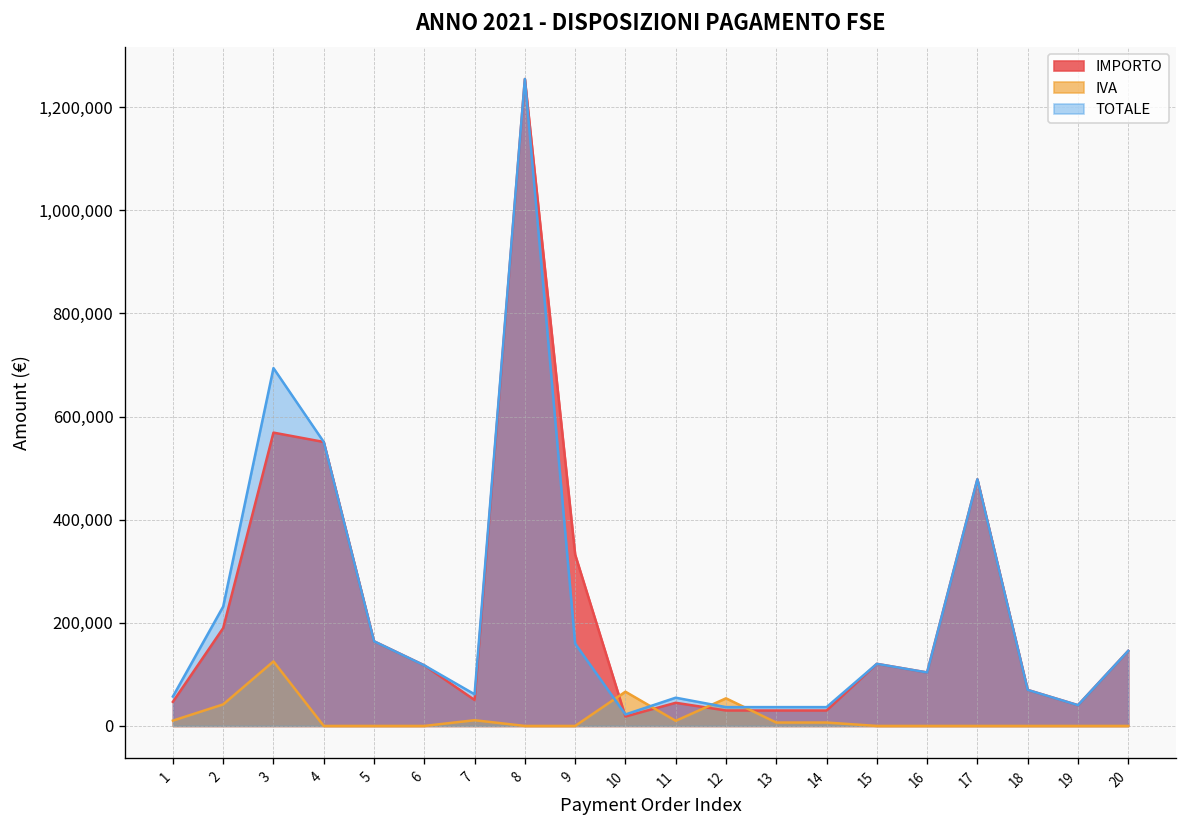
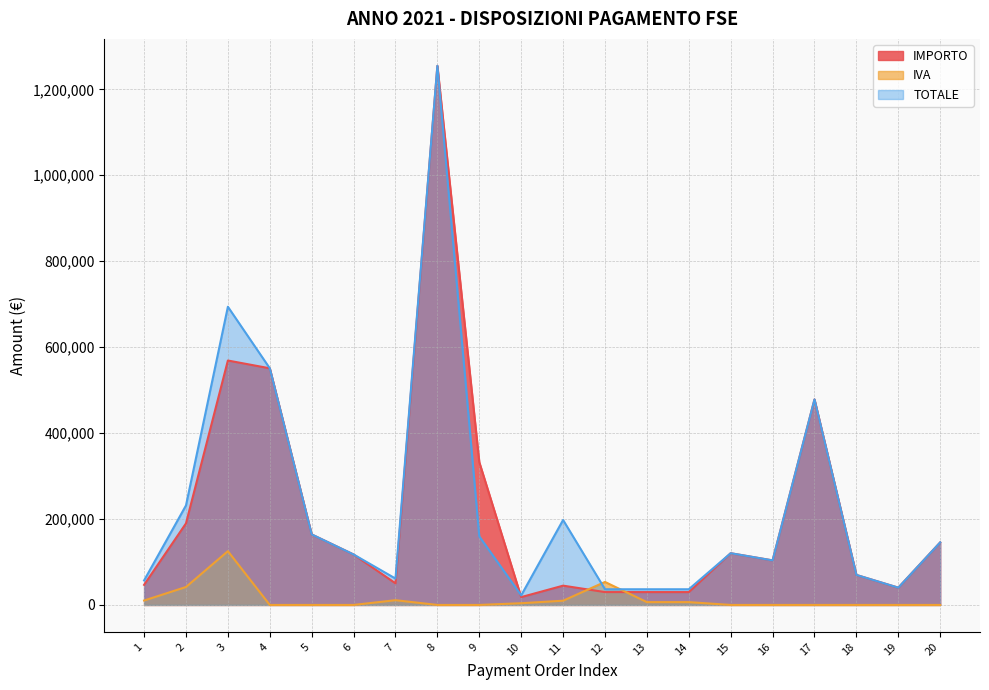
IVA, 10: 70,000 -> 0
TOTALE, 11: 50,000 -> 200,000
